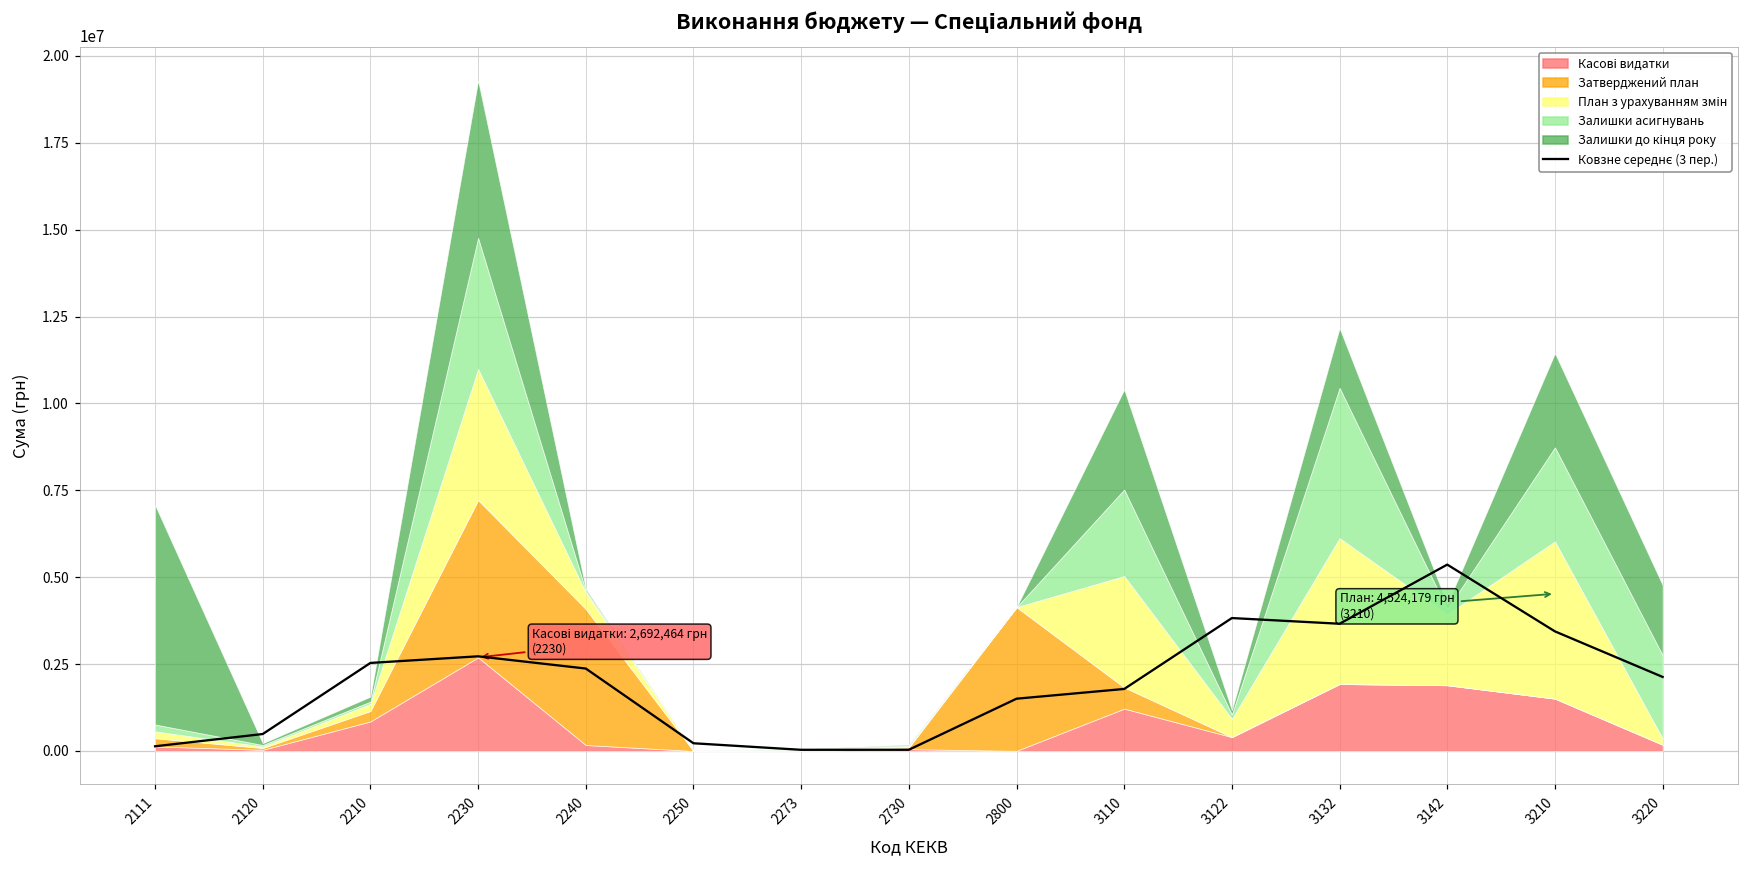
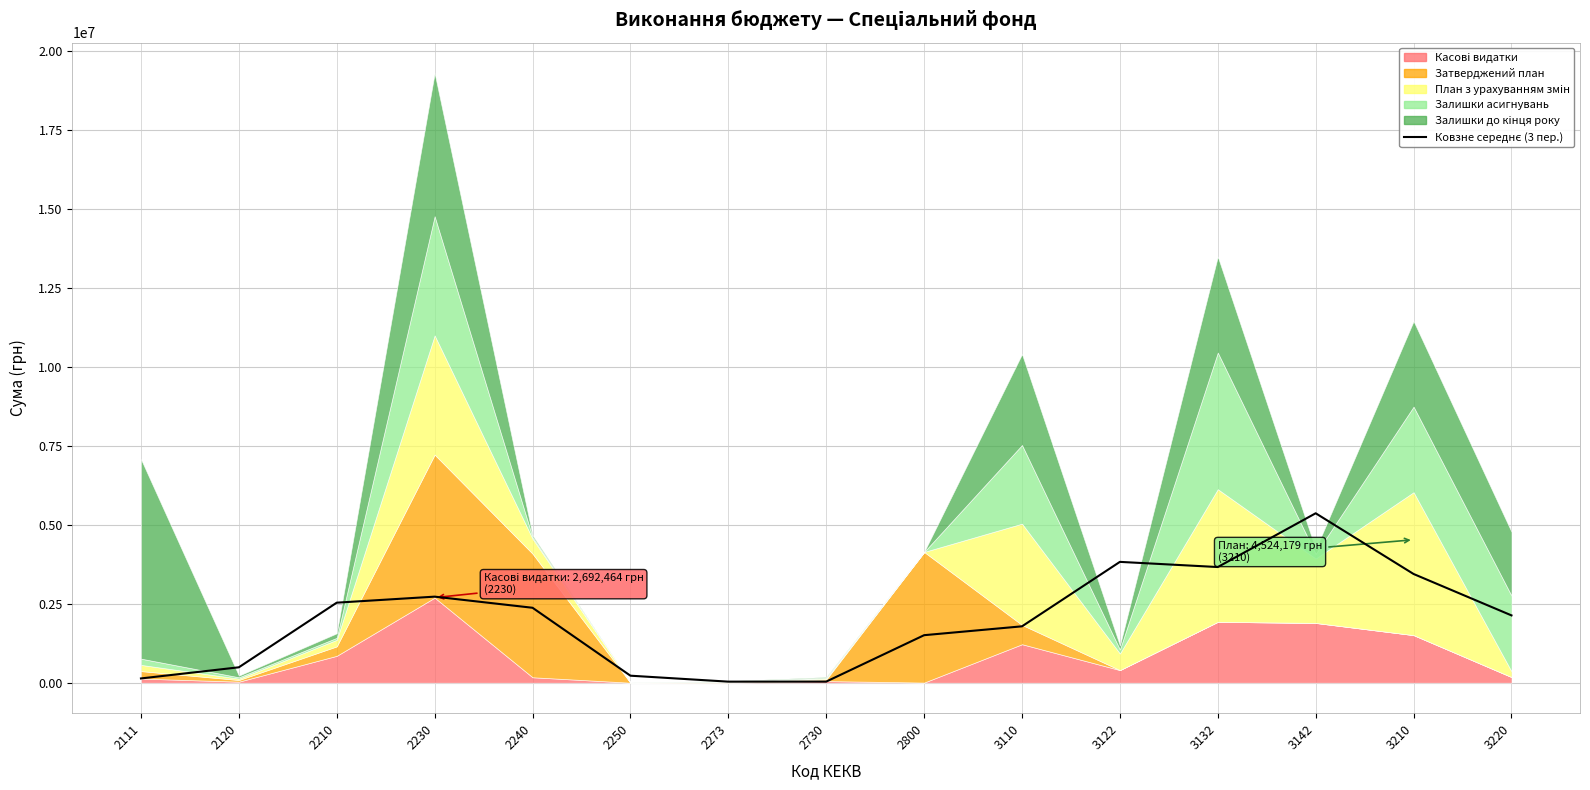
Залишки до кінця року, 3132: 1700000 -> 3000000
